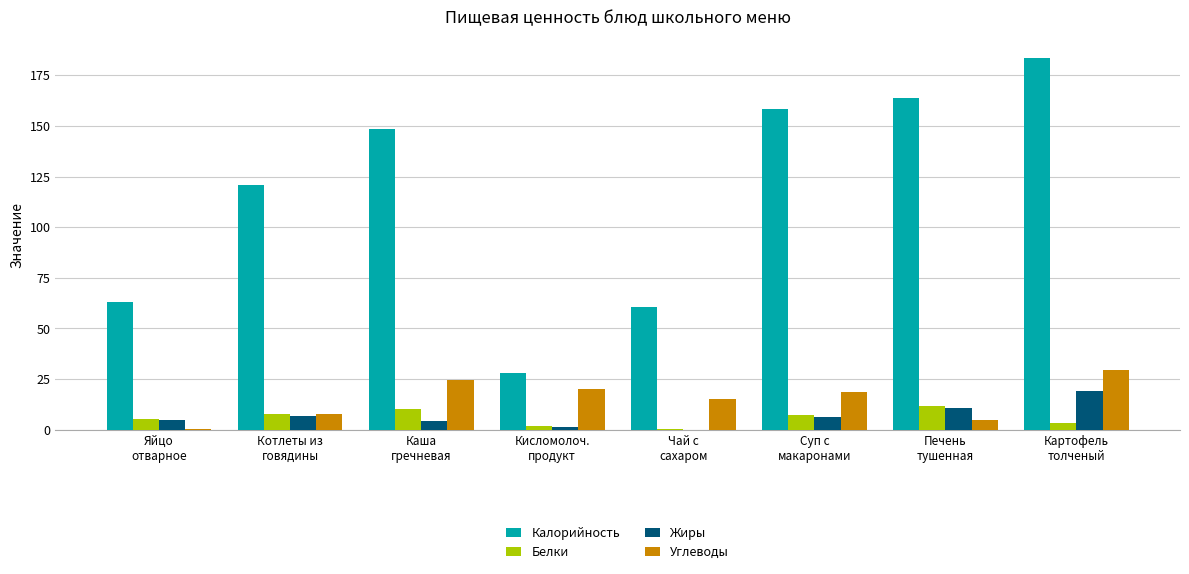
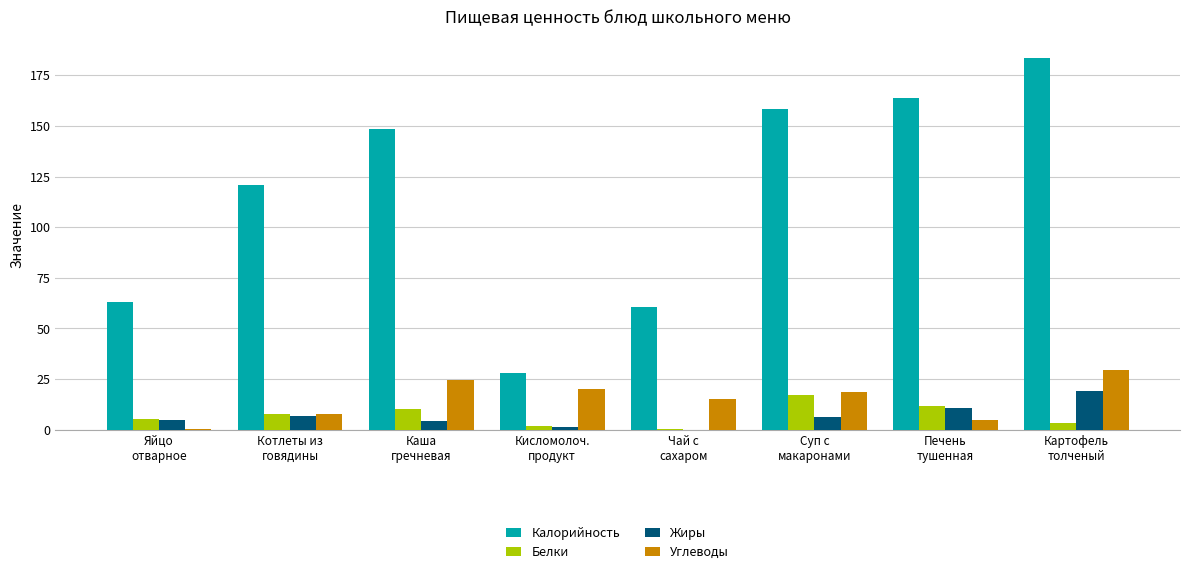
Белки, Суп с макаронами: 7 -> 17
